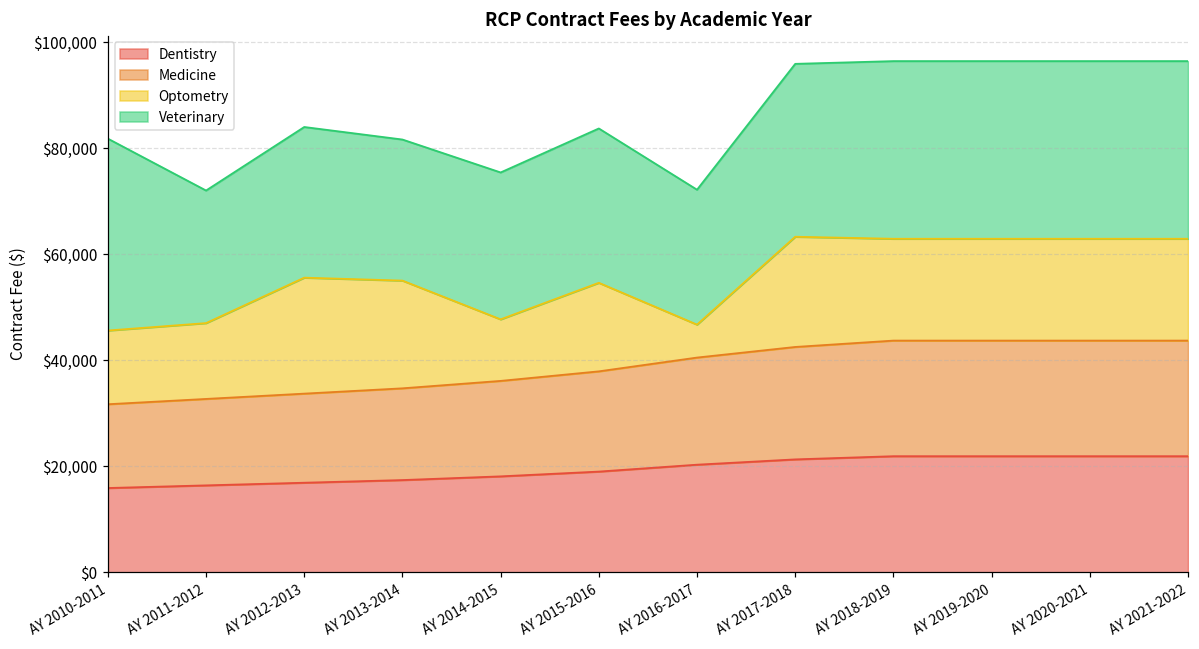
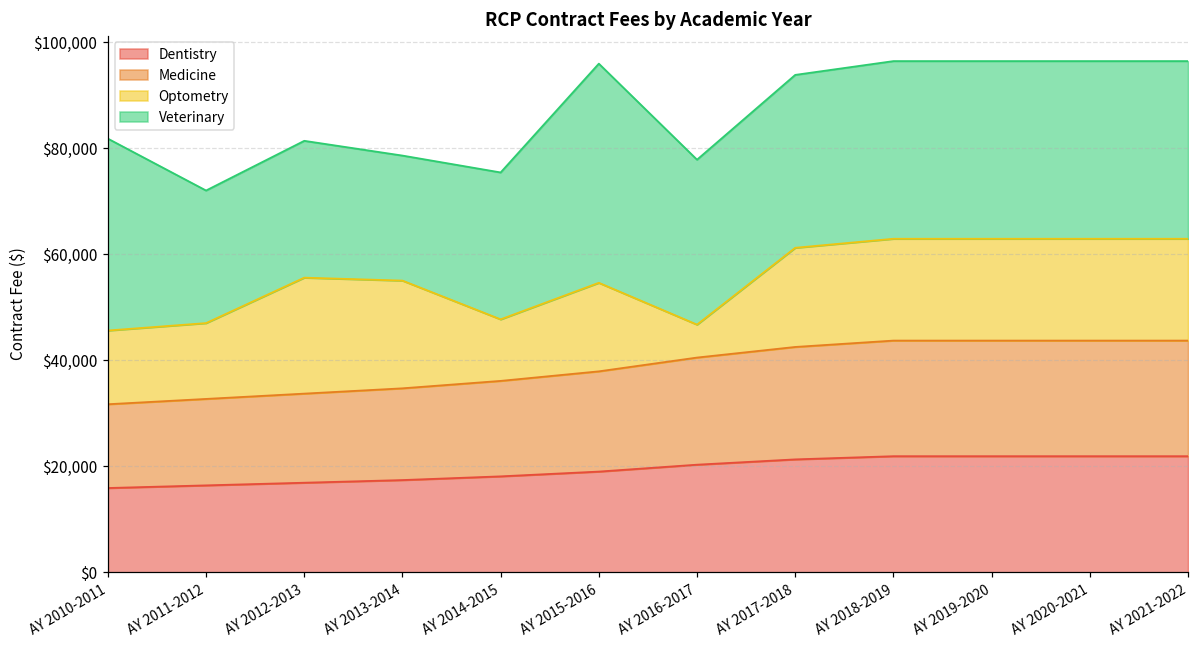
Veterinary, AY 2012-2013: $28,000 -> $26,000
Veterinary, AY 2013-2014: $27,000 -> $24,000
Veterinary, AY 2015-2016: $29,000 -> $41,000
Veterinary, AY 2016-2017: $25,000 -> $31,000
Optometry, AY 2017-2018: $21,000 -> $19,000
